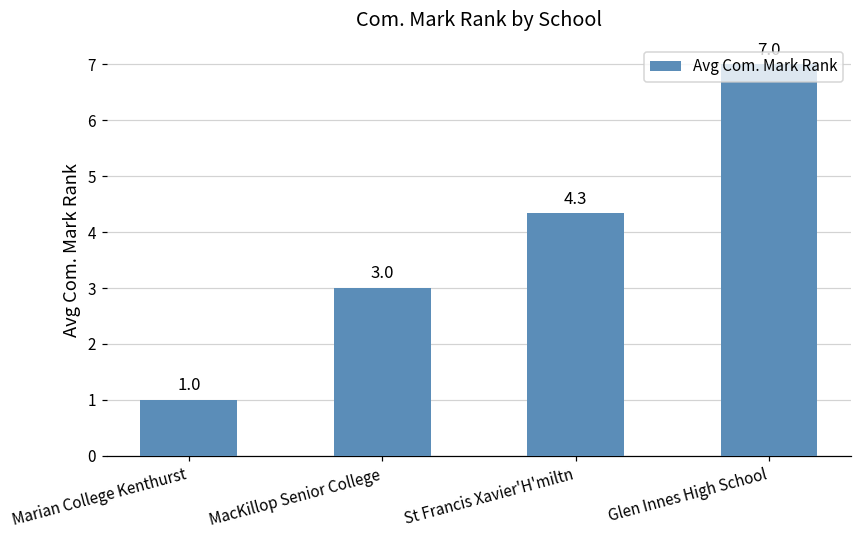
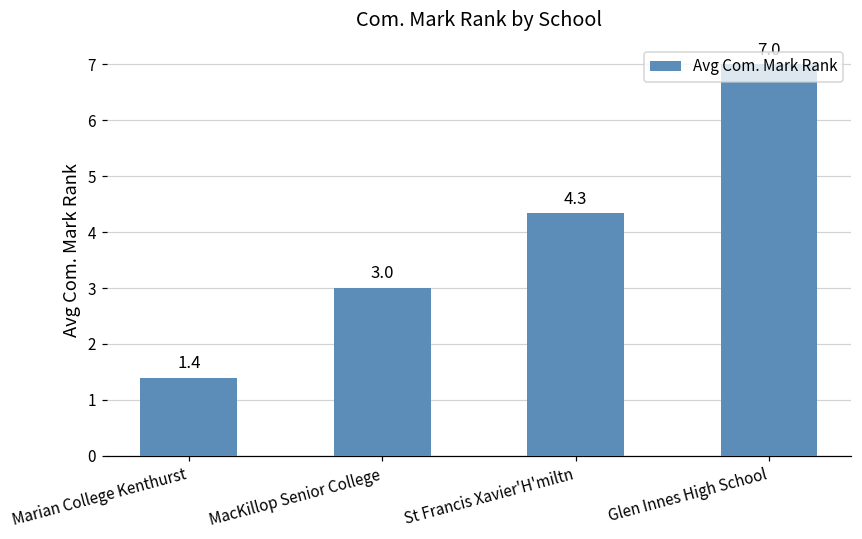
Marian College Kenthurst: 1.0 -> 1.4
